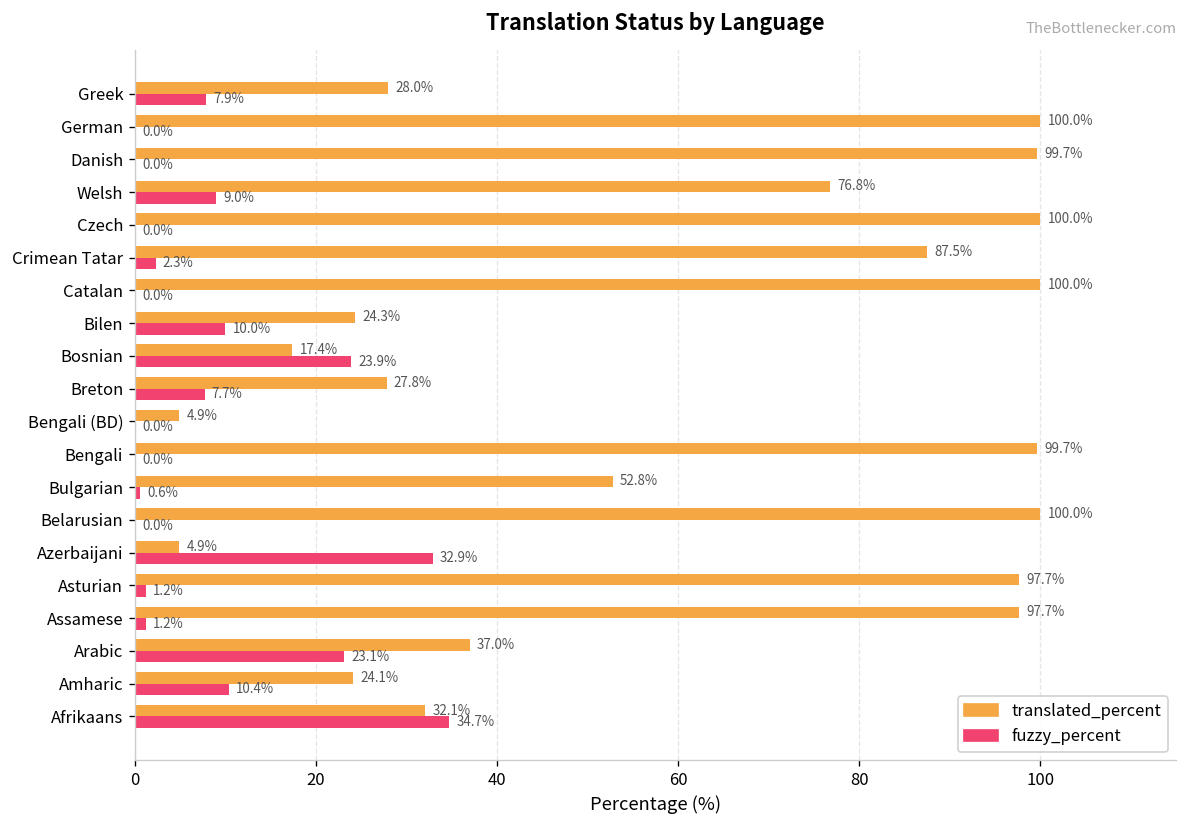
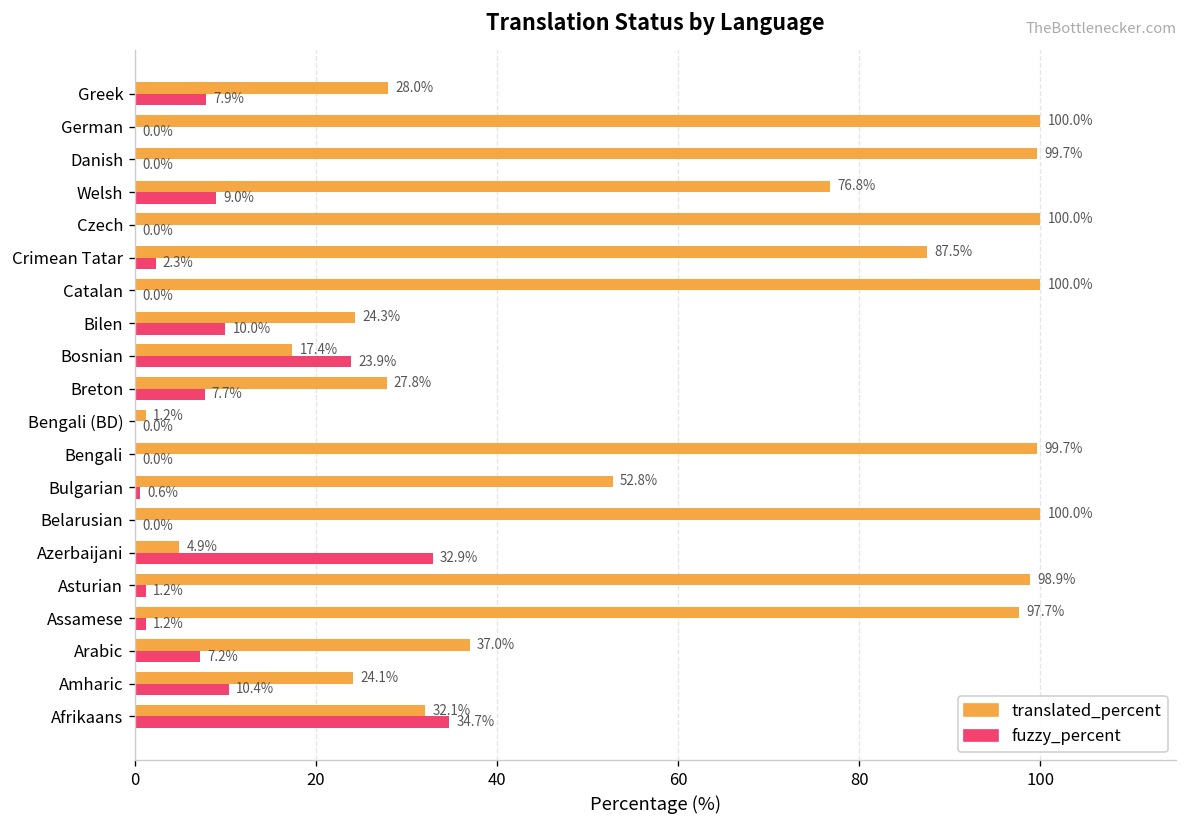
translated_percent, Bengali (BD): 4.9% -> 1.2%
translated_percent, Asturian: 97.7% -> 98.9%
fuzzy_percent, Arabic: 23.1% -> 7.2%
